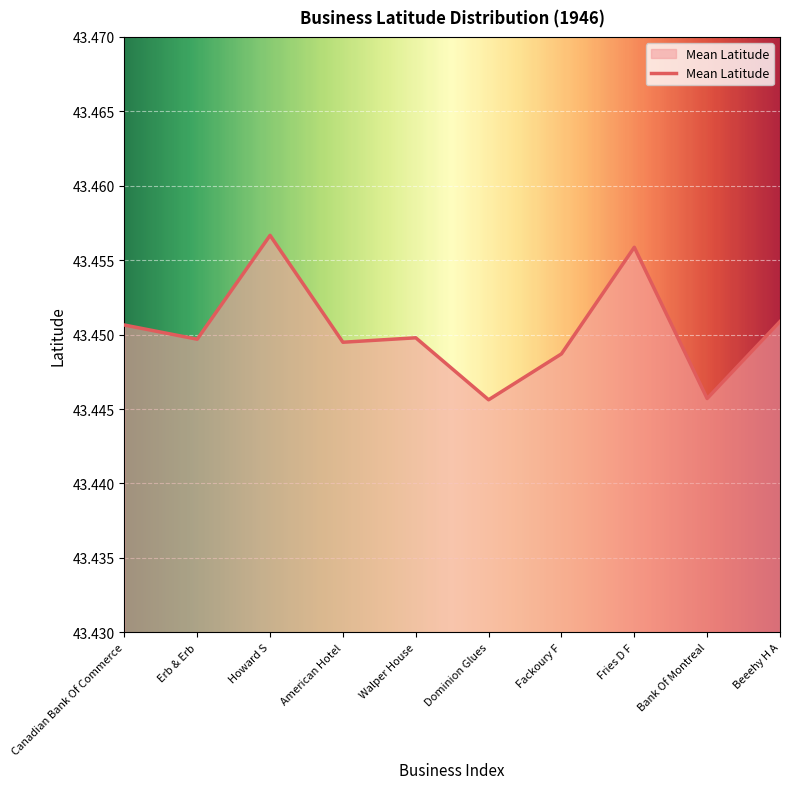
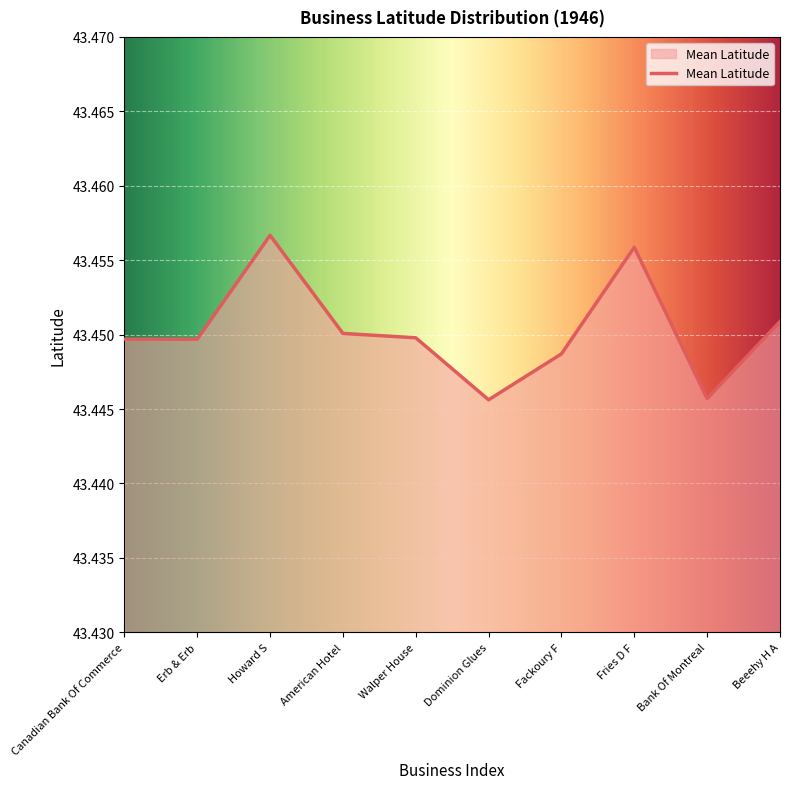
Canadian Bank Of Commerce: 43.4506 -> 43.4497
American Hotel: 43.4495 -> 43.4501
